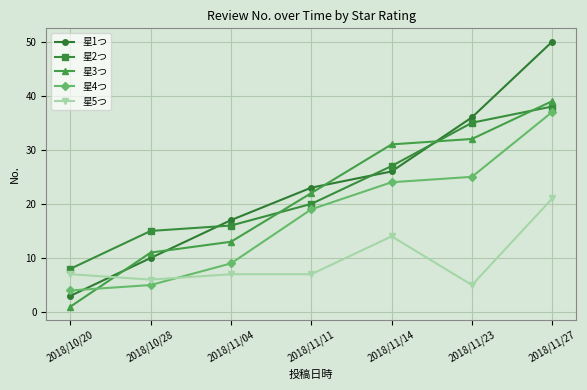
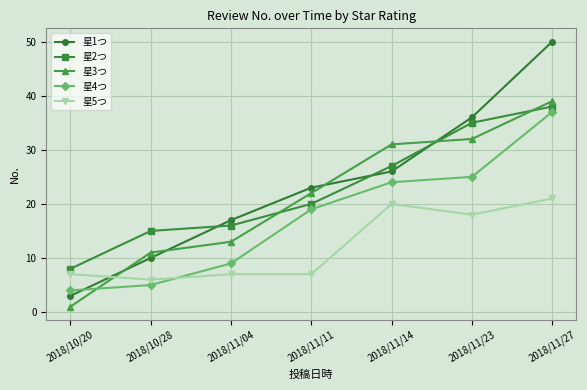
星5つ, 2018/11/14: 14 -> 20
星5つ, 2018/11/23: 5 -> 18
